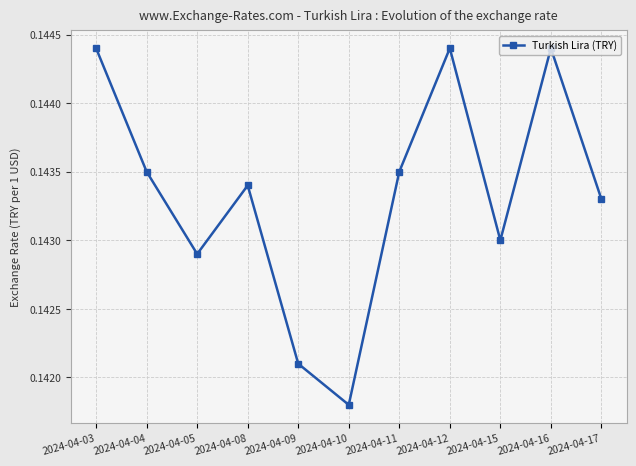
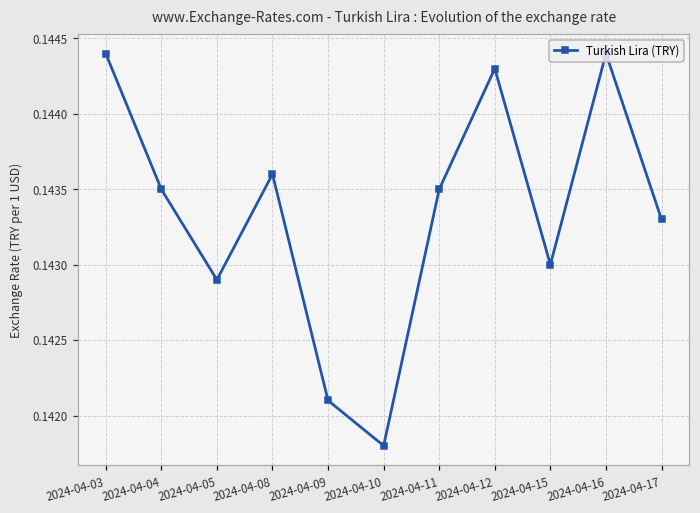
2024-04-08: 0.1434 -> 0.1436
2024-04-12: 0.1444 -> 0.1443
